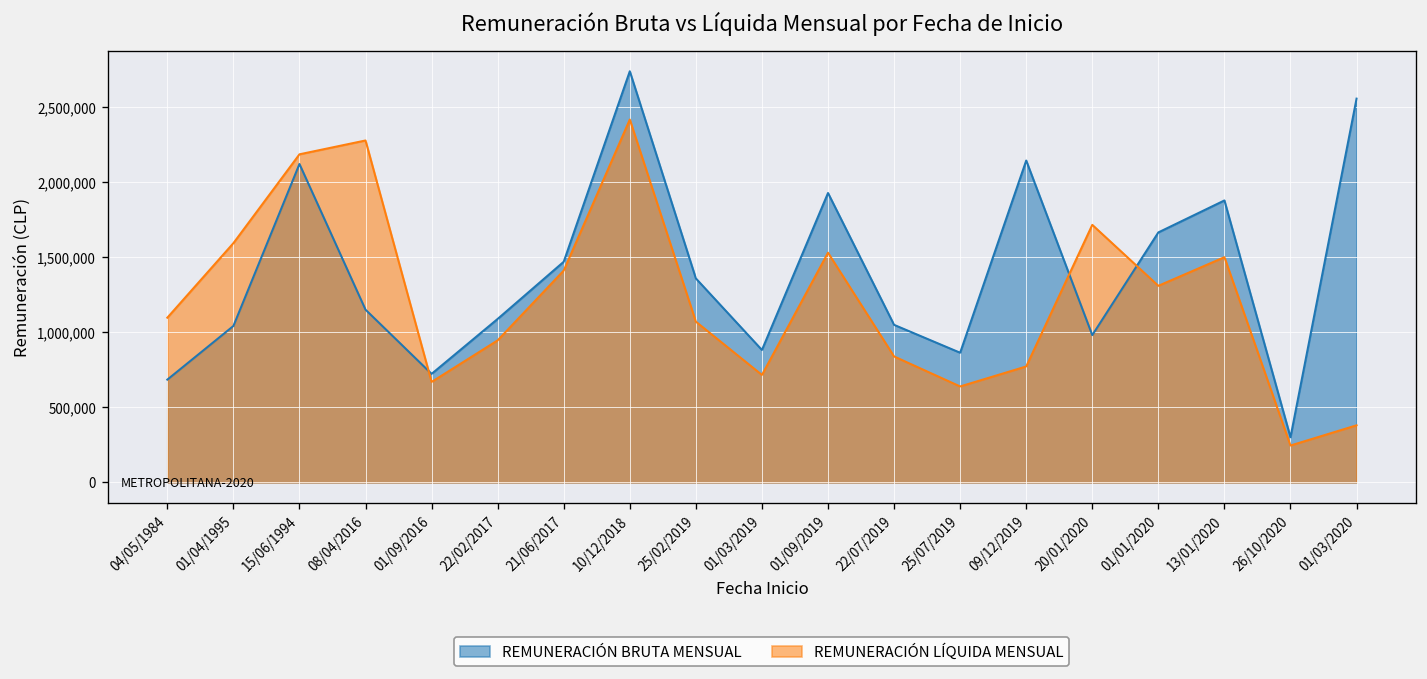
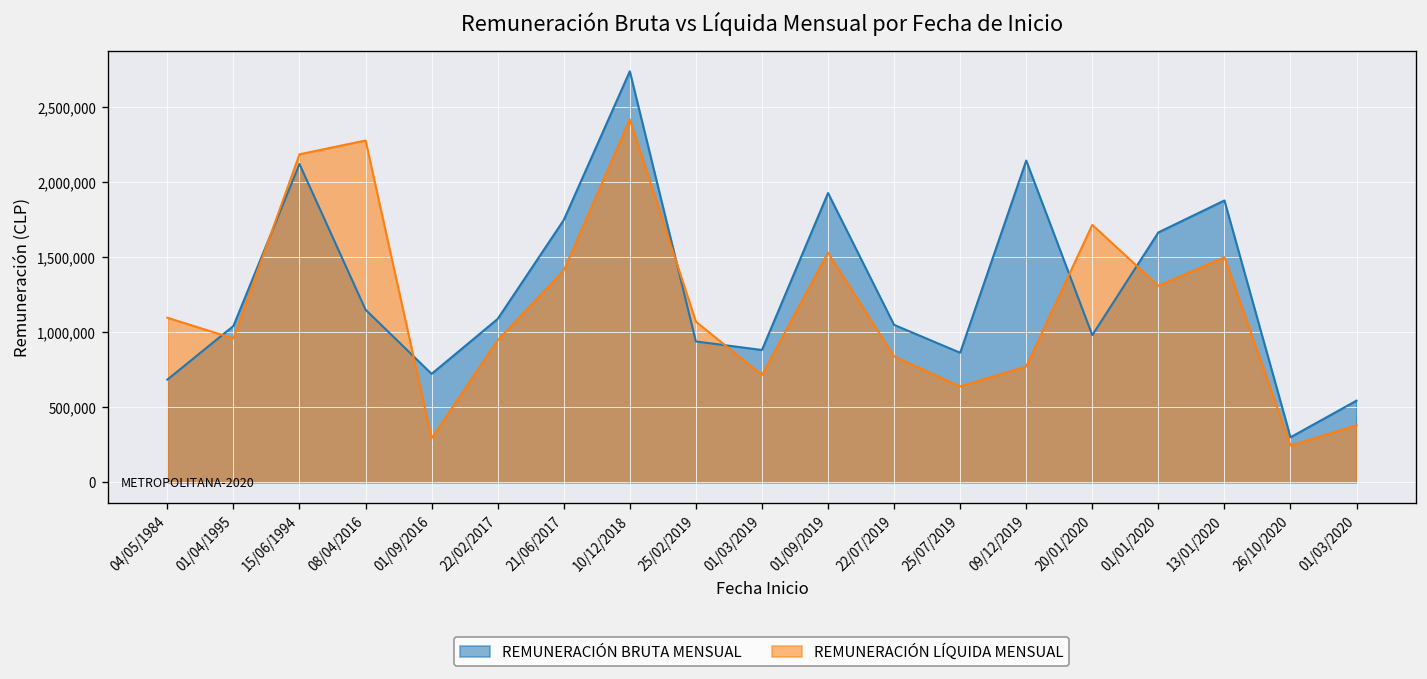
REMUNERACIÓN LÍQUIDA MENSUAL, 01/04/1995: 1,590,000 -> 960,000
REMUNERACIÓN LÍQUIDA MENSUAL, 01/09/2016: 670,000 -> 290,000
REMUNERACIÓN BRUTA MENSUAL, 21/06/2017: 1,470,000 -> 1,750,000
REMUNERACIÓN BRUTA MENSUAL, 25/02/2019: 1,360,000 -> 940,000
REMUNERACIÓN BRUTA MENSUAL, 01/03/2020: 2,560,000 -> 550,000
